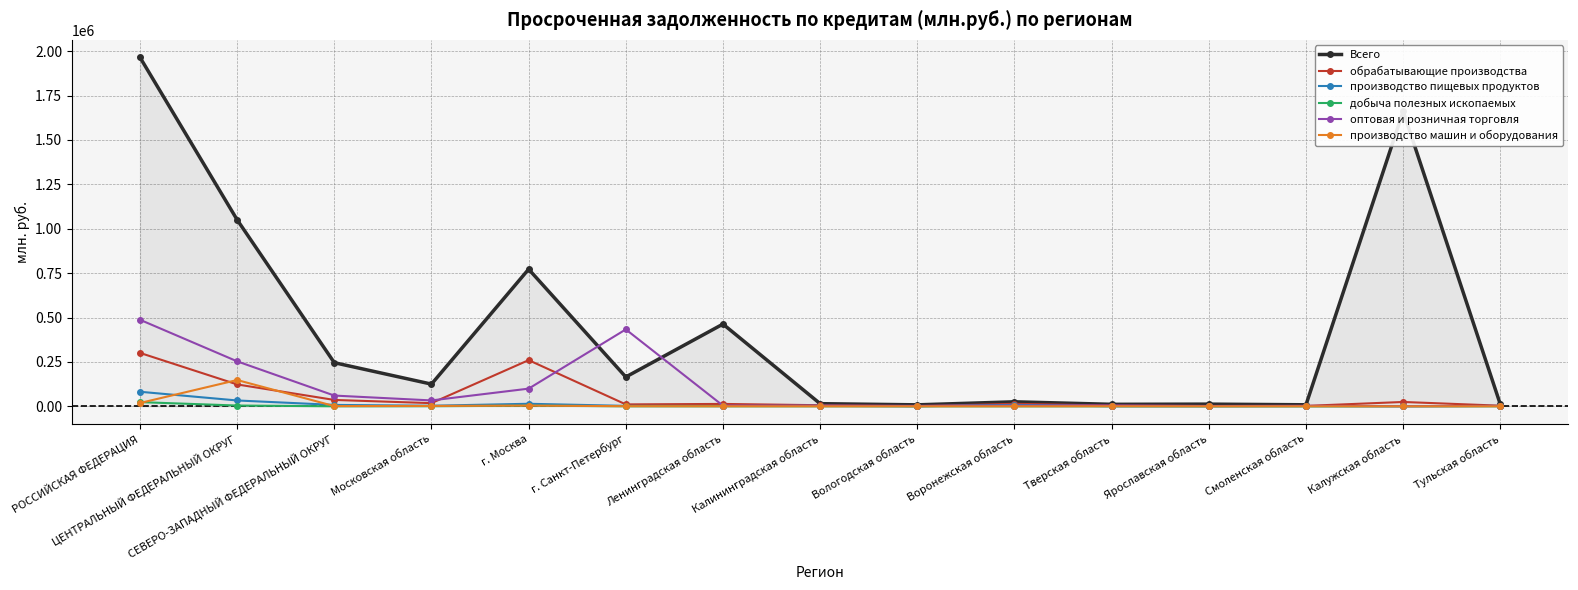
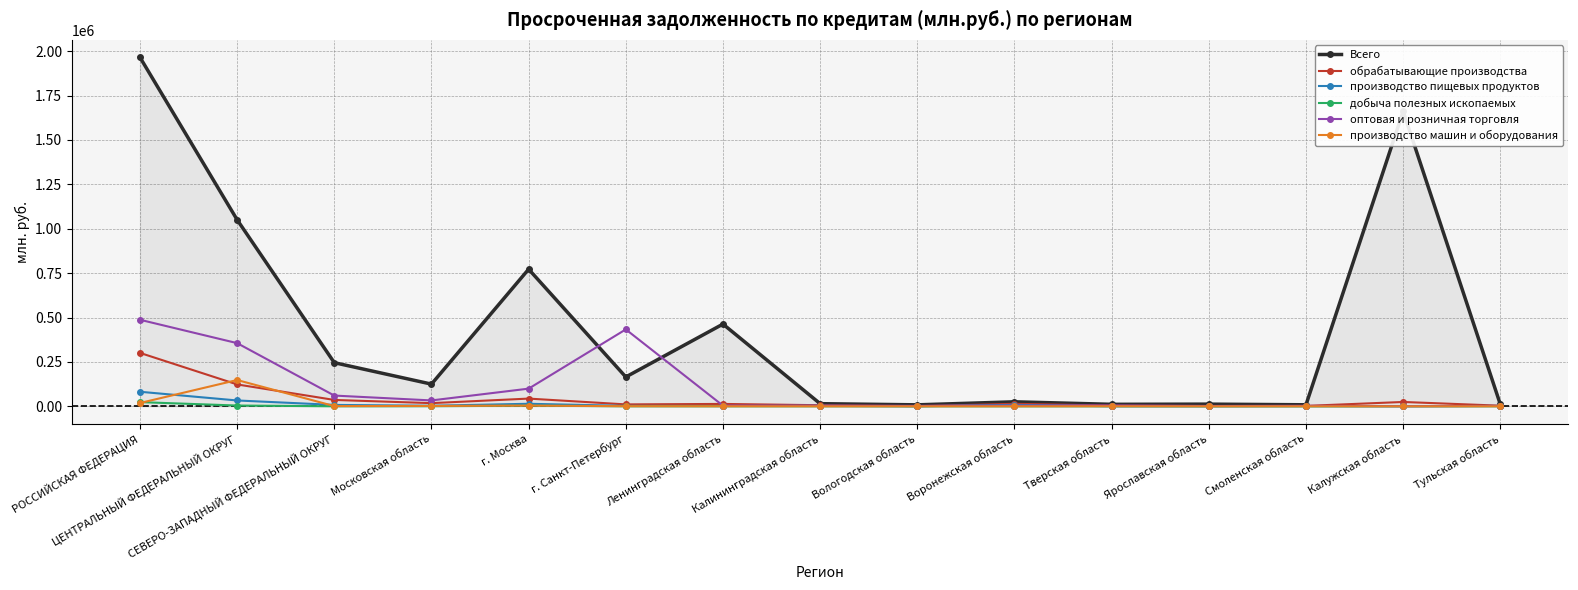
оптовая и розничная торговля, ЦЕНТРАЛЬНЫЙ ФЕДЕРАЛЬНЫЙ ОКРУГ: 250000 -> 360000
обрабатывающие производства, г. Москва: 260000 -> 40000
